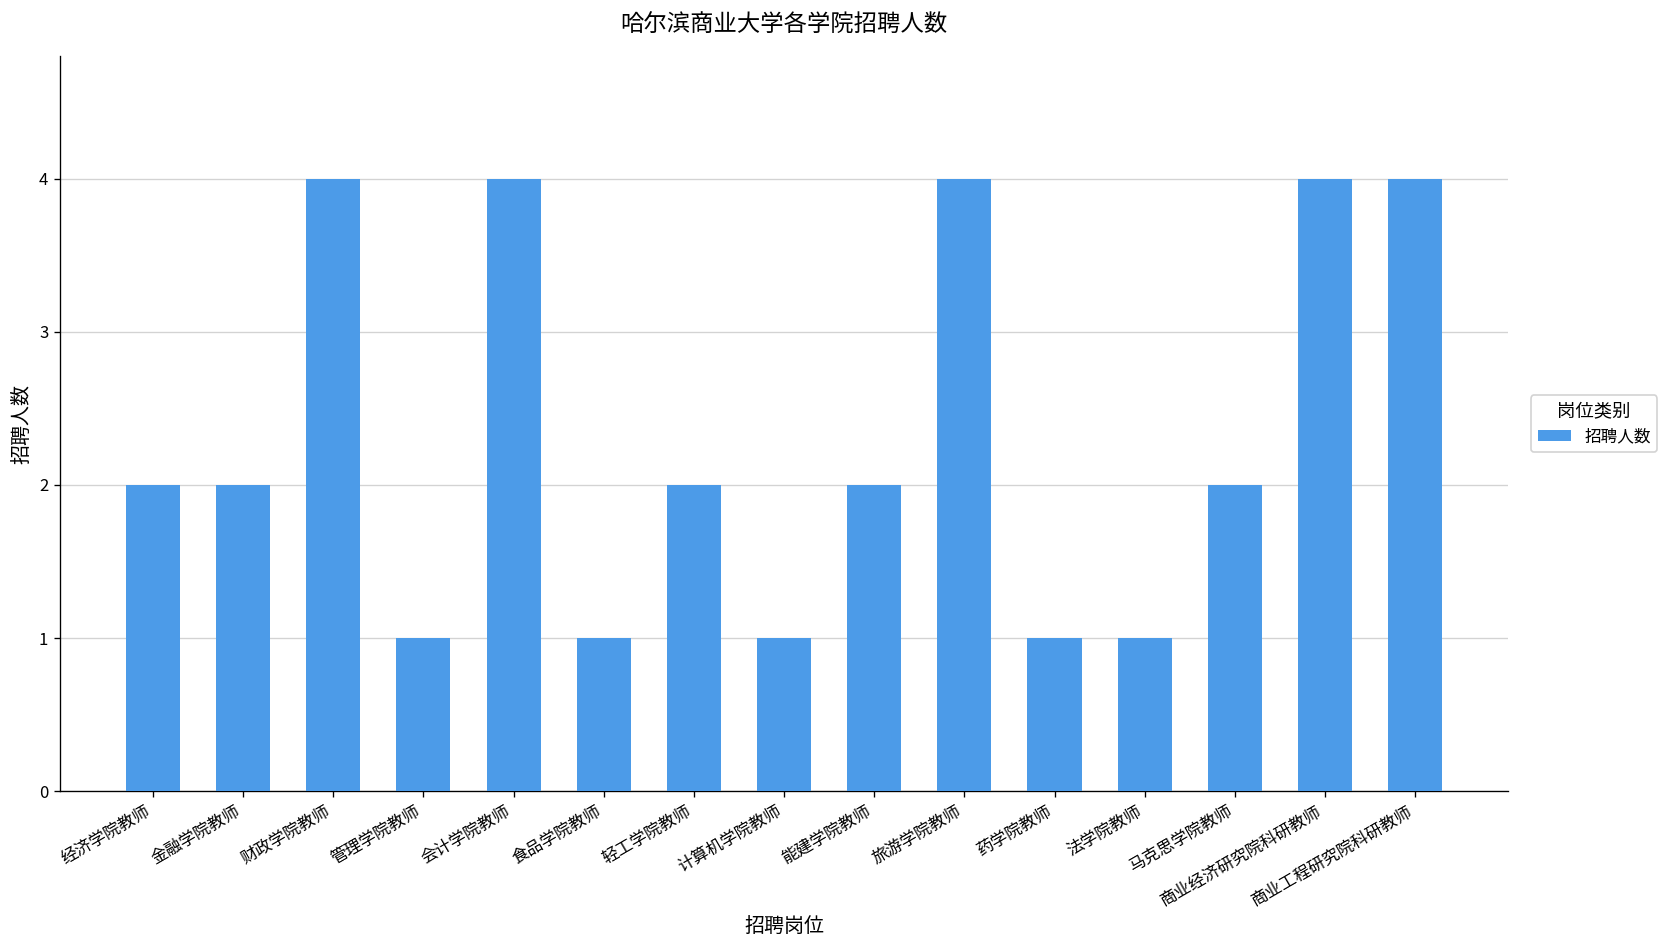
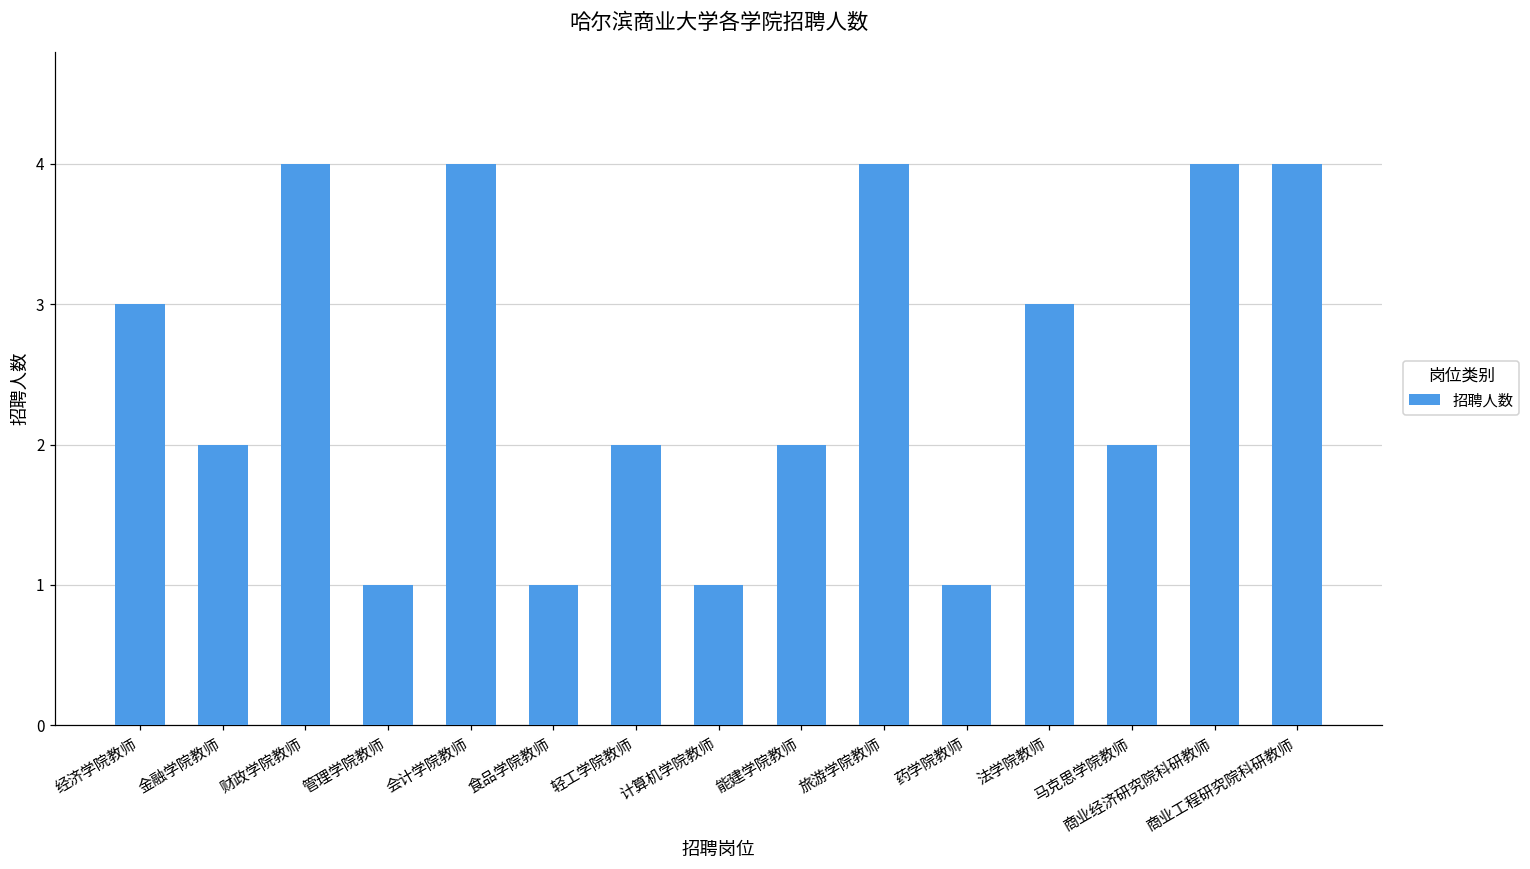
经济学院教师: 2 -> 3
法学院教师: 1 -> 3
